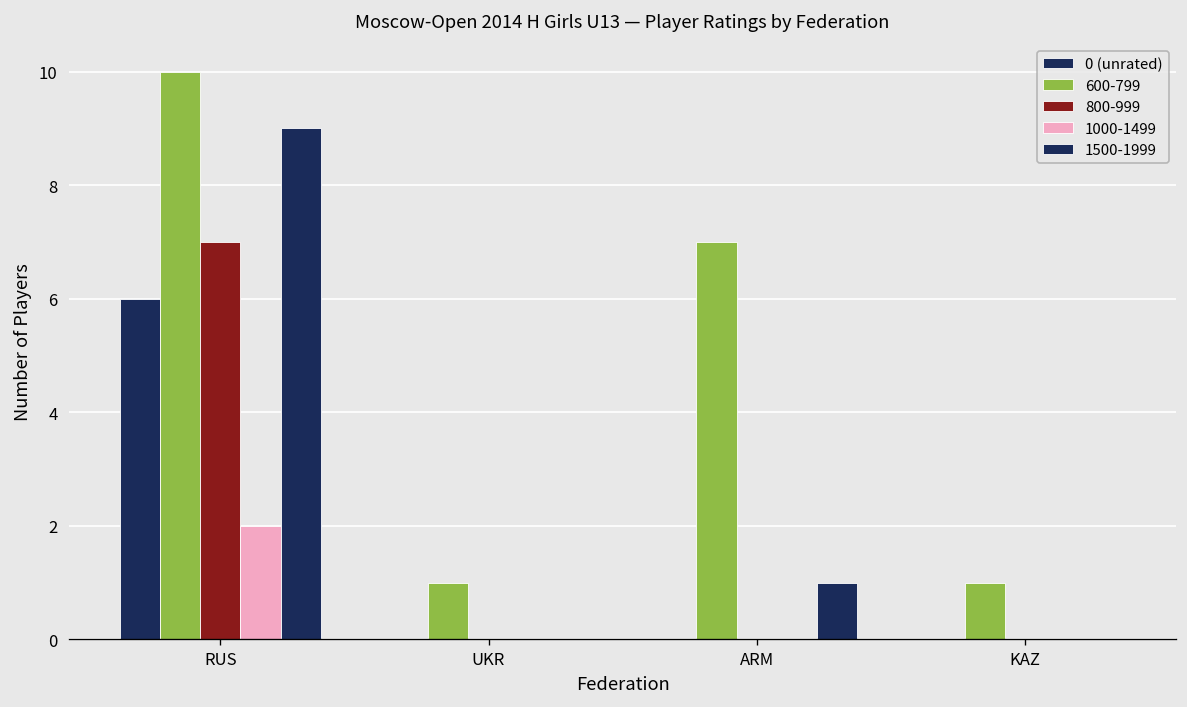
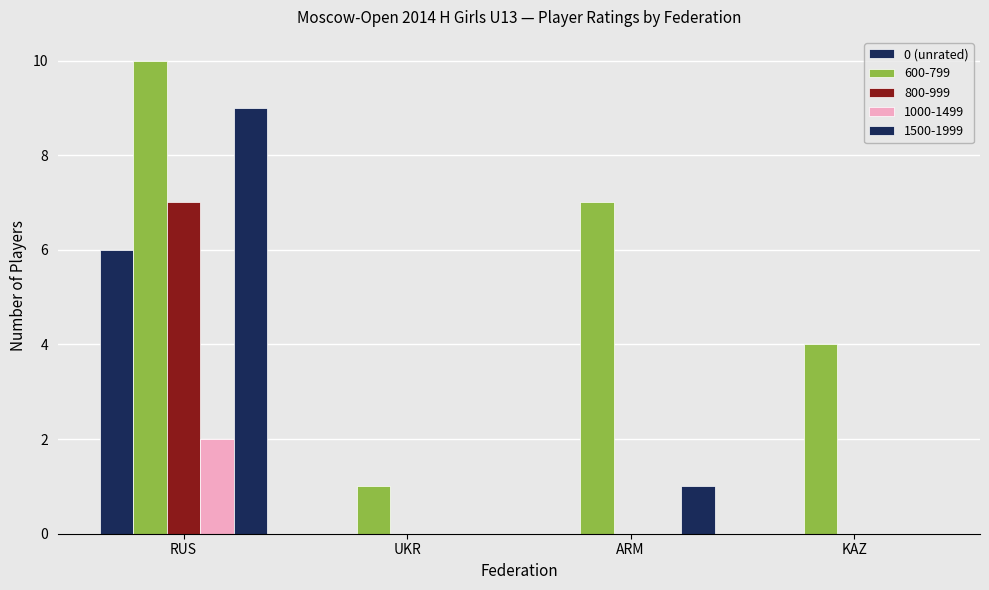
600-799, KAZ: 1 -> 4
